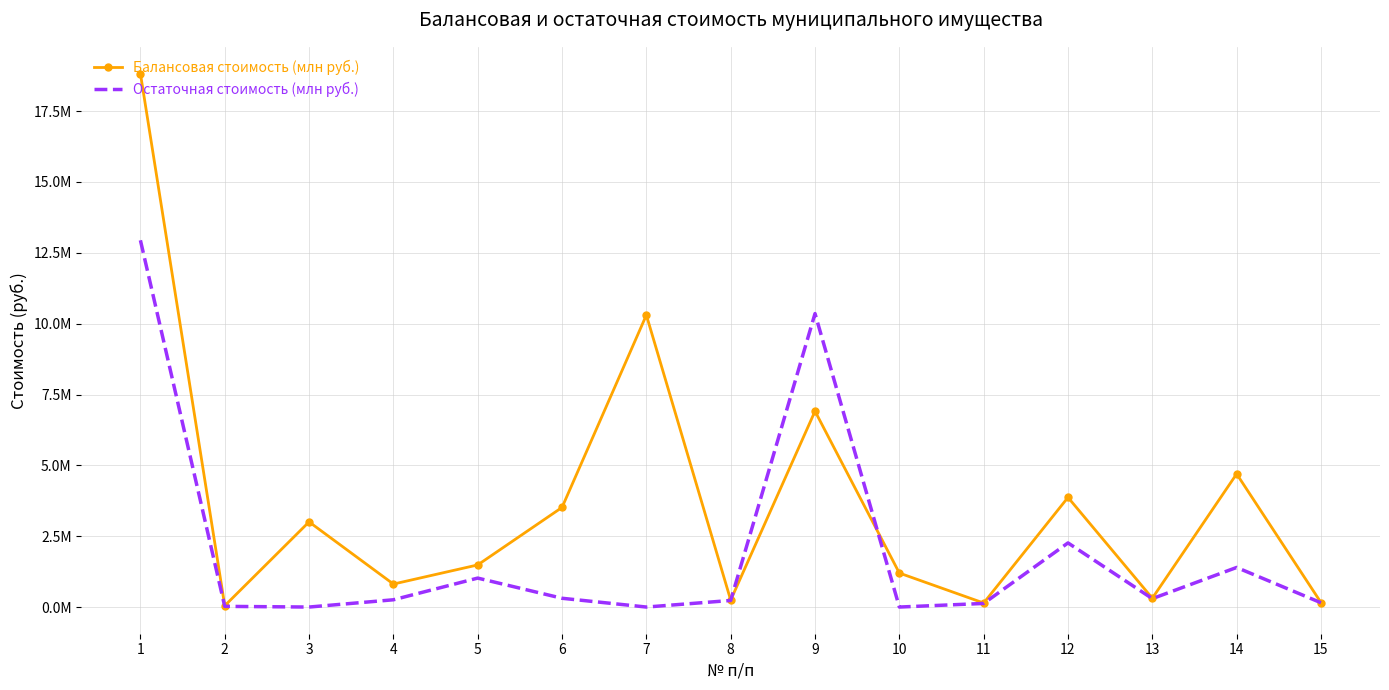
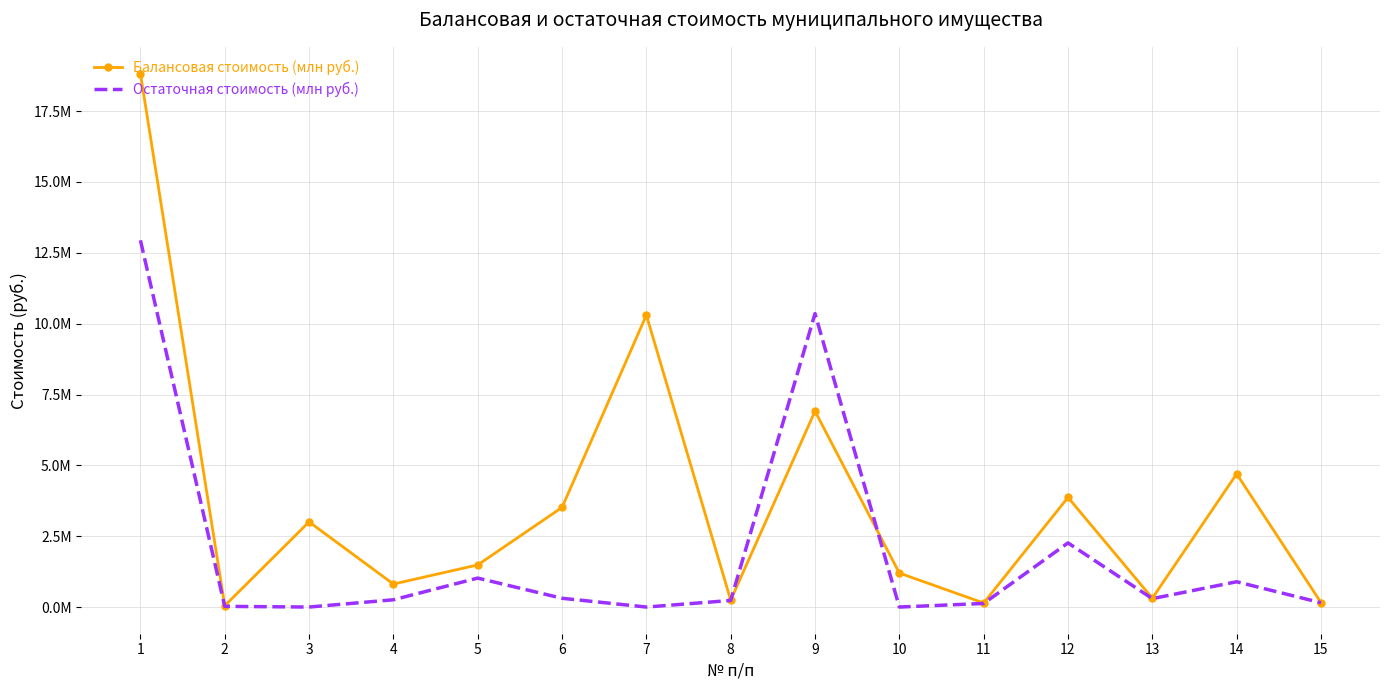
Остаточная стоимость (млн руб.), 14: 1400000 -> 900000
